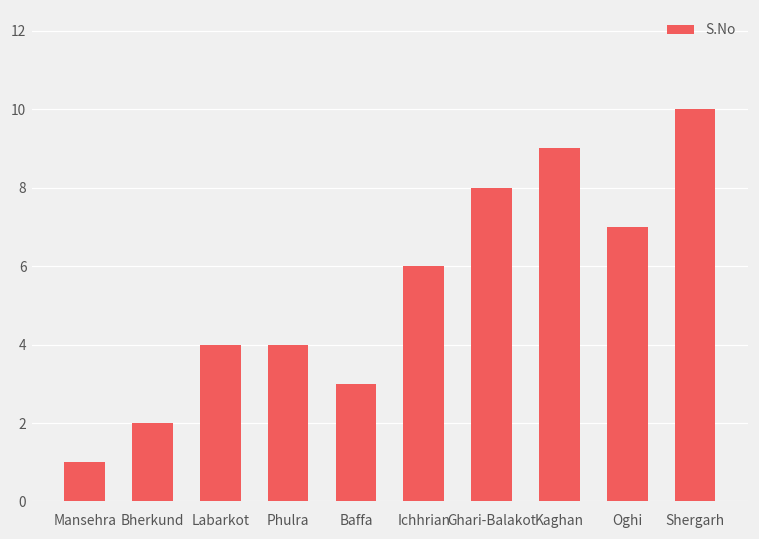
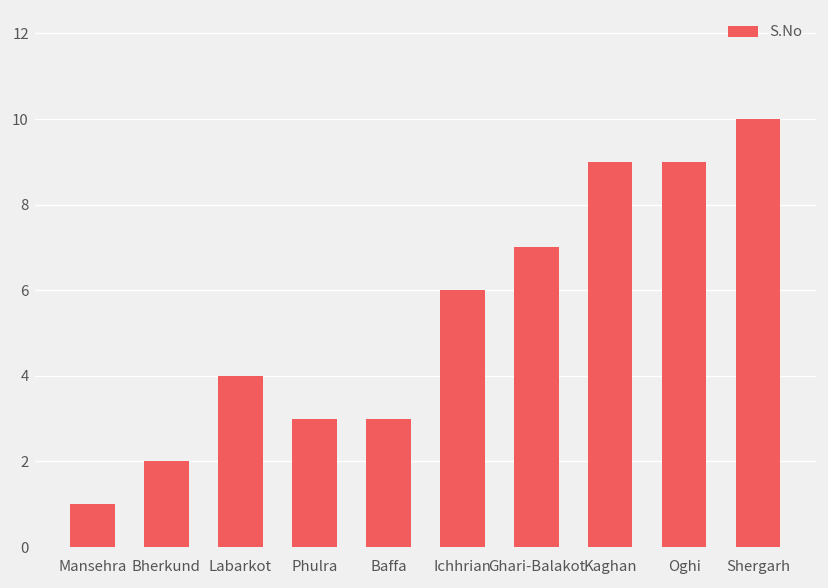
Phulra: 4 -> 3
Ghari-Balakot: 8 -> 7
Oghi: 7 -> 9
